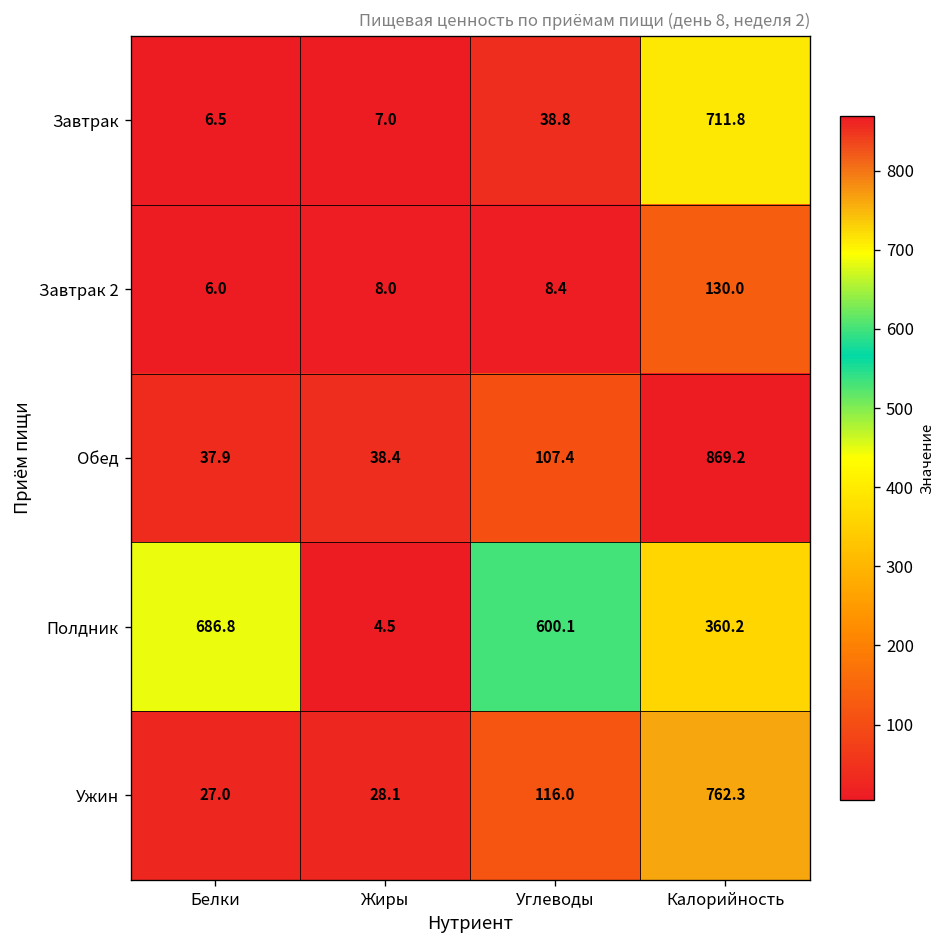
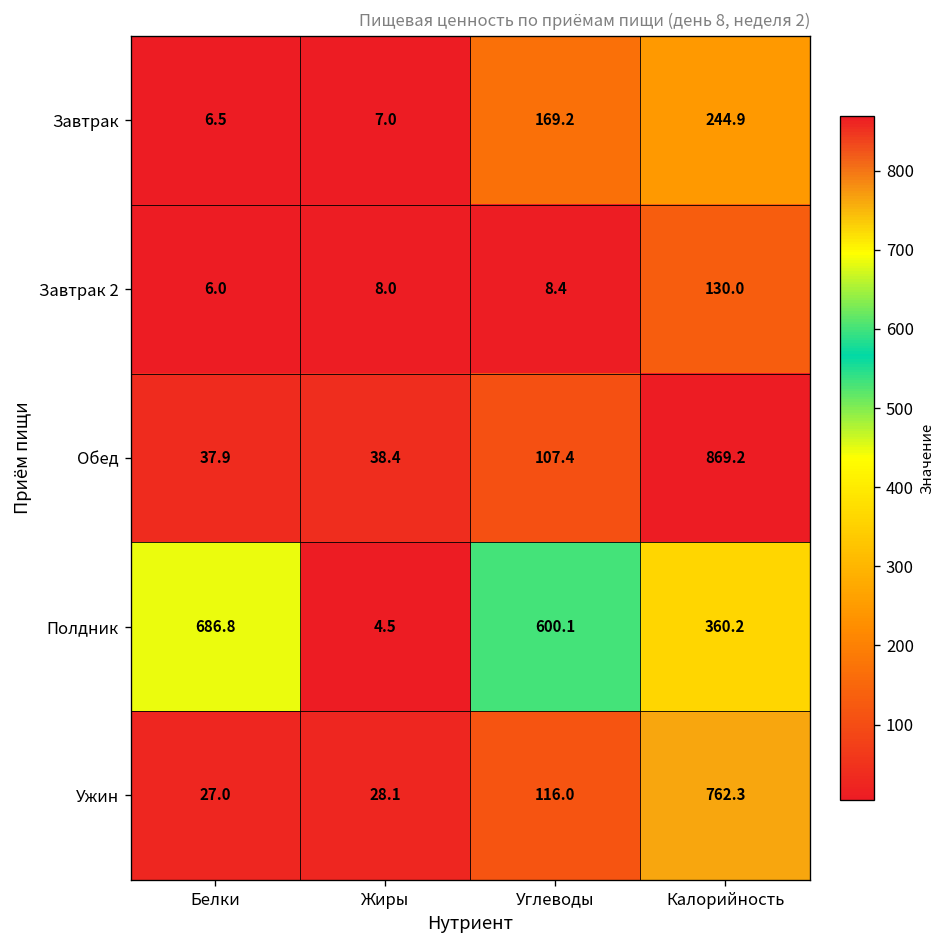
Завтрак, Углеводы: 38.8 -> 169.2
Завтрак, Калорийность: 711.8 -> 244.9
